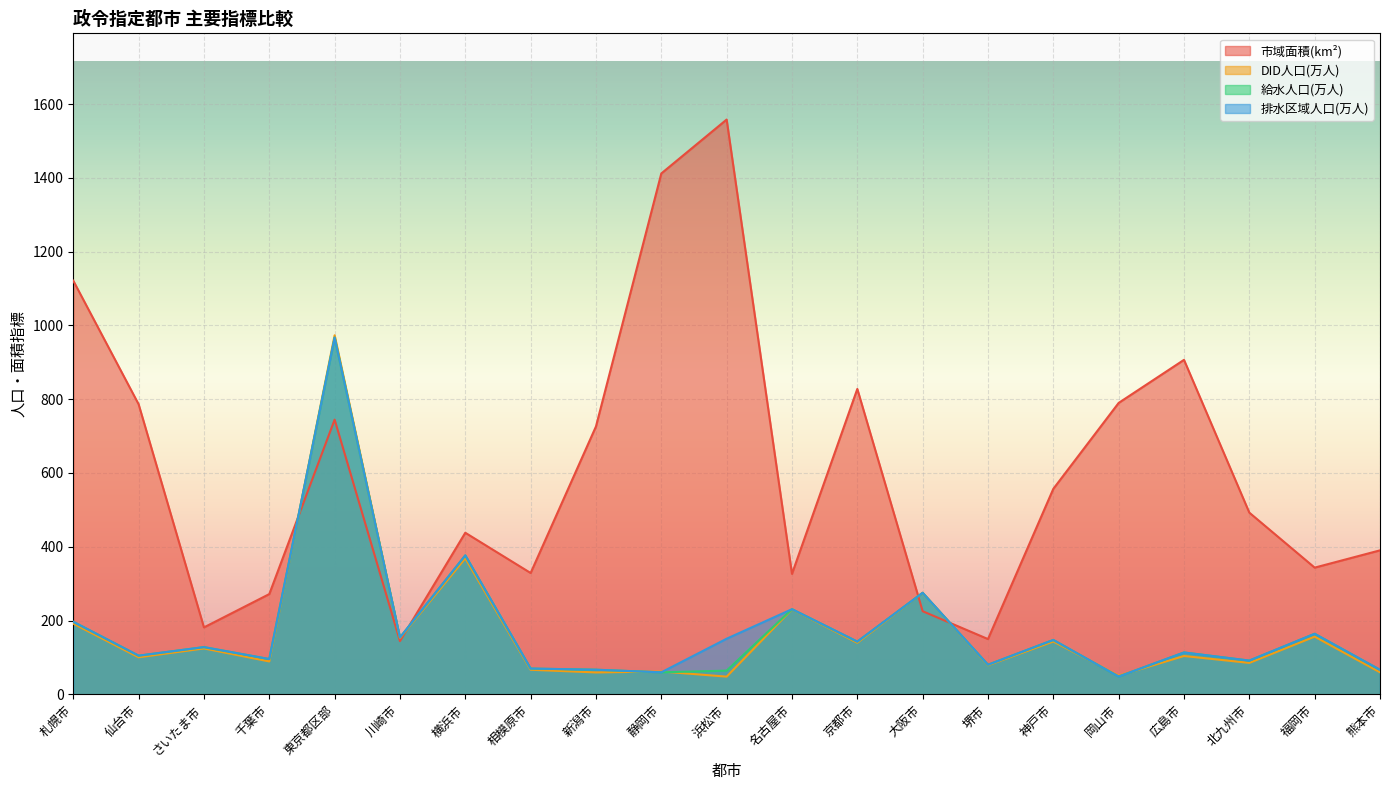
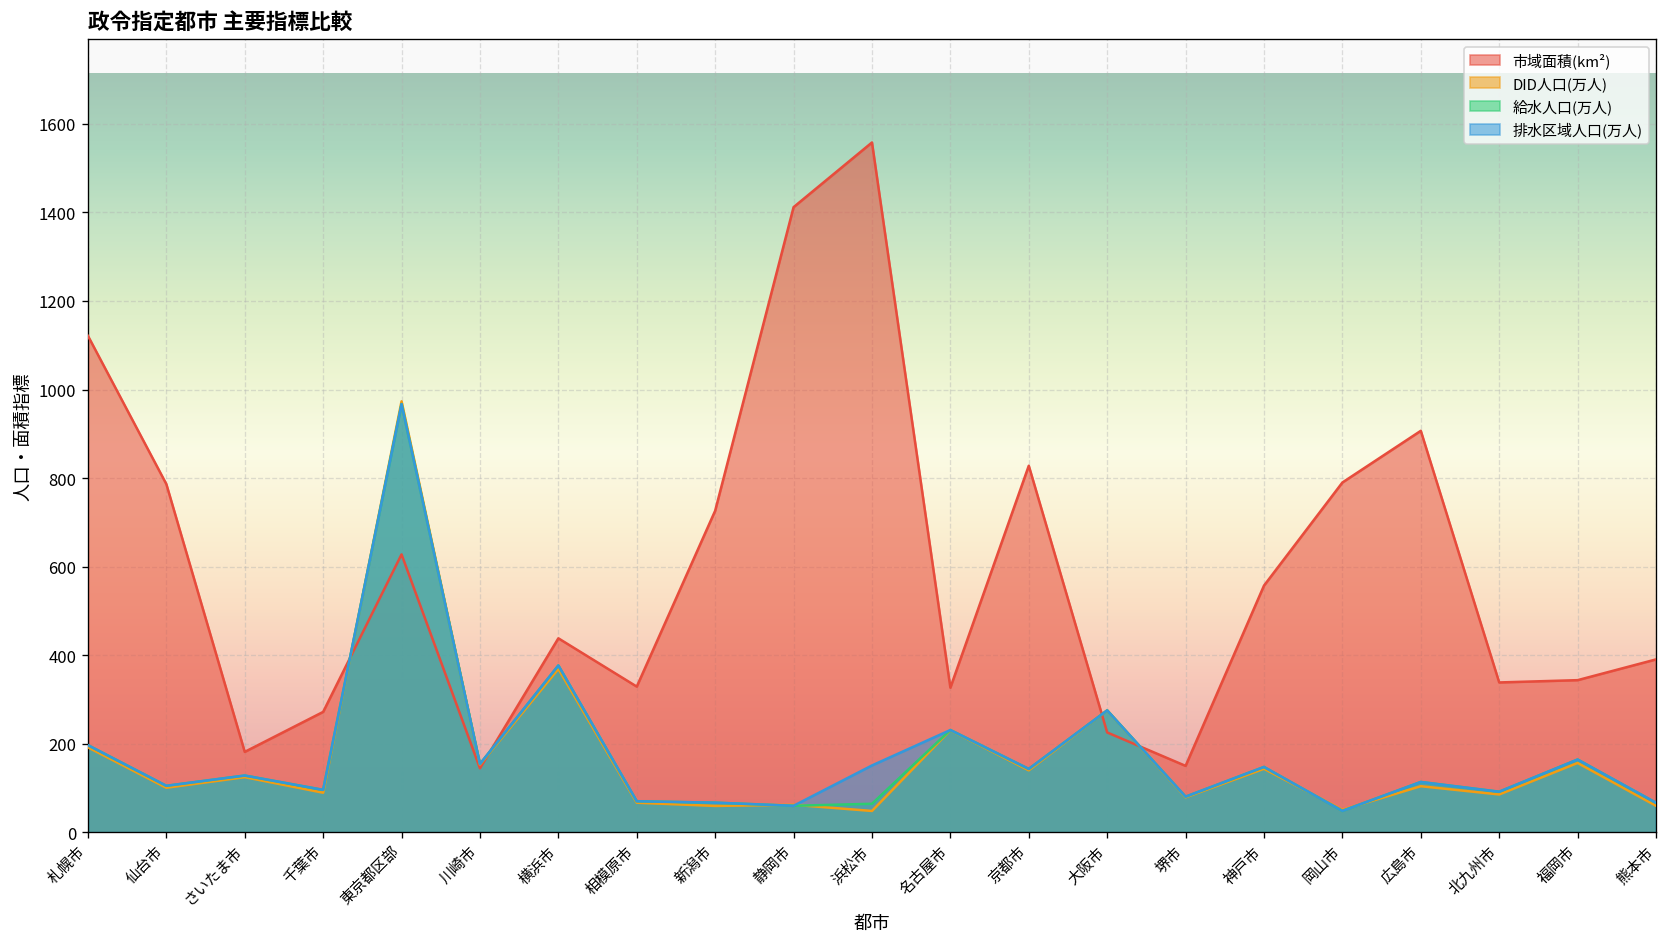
市域面積(km²), 東京都区部: 740 -> 630
市域面積(km²), 北九州市: 490 -> 340
